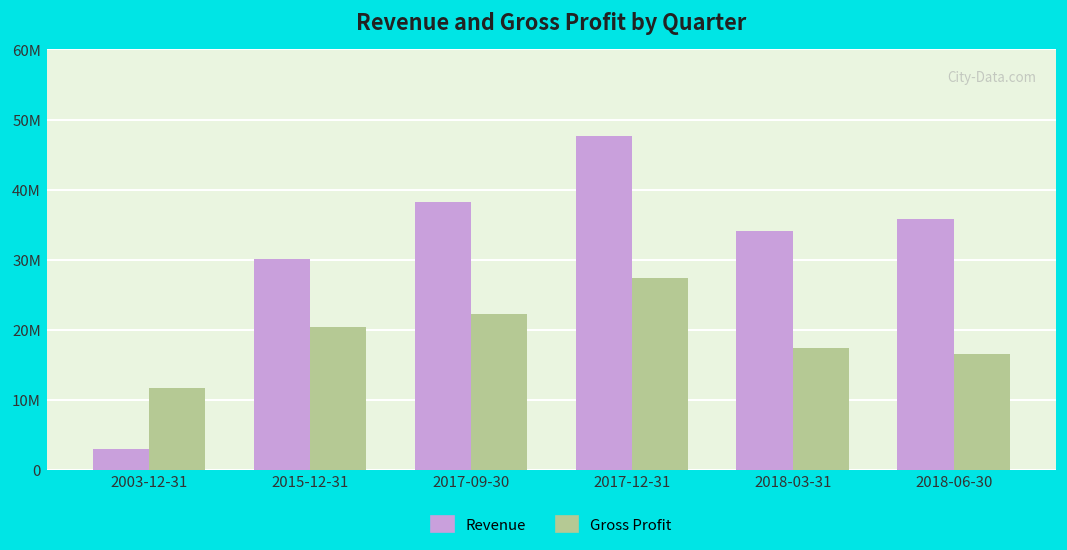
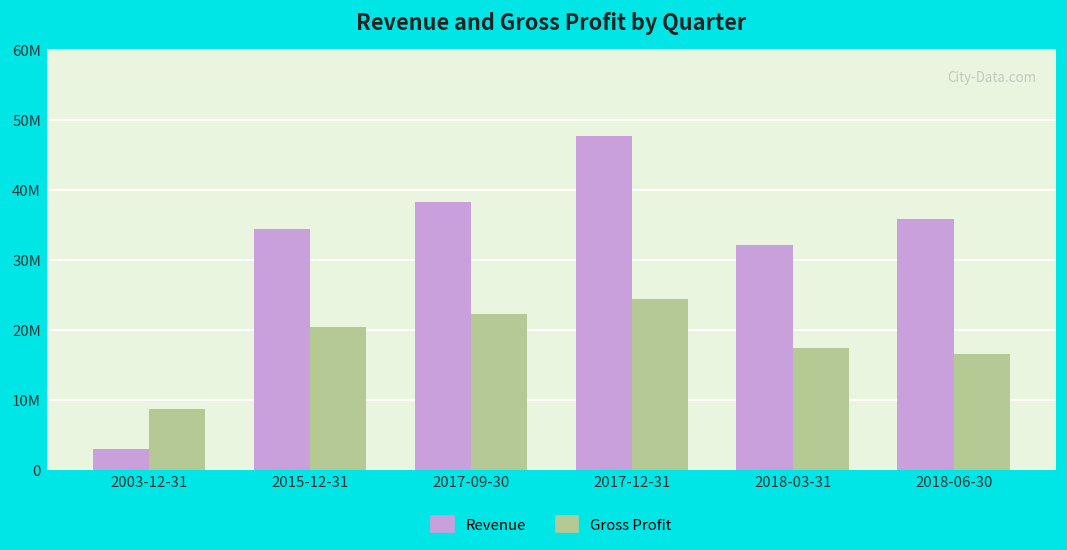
Gross Profit, 2003-12-31: 12000000 -> 9000000
Revenue, 2015-12-31: 30000000 -> 34000000
Gross Profit, 2017-12-31: 27000000 -> 24000000
Revenue, 2018-03-31: 34000000 -> 32000000
